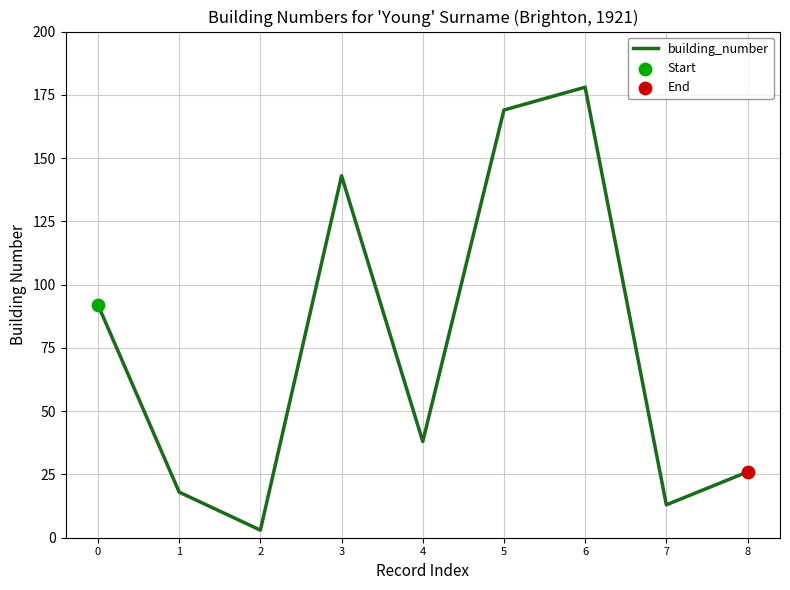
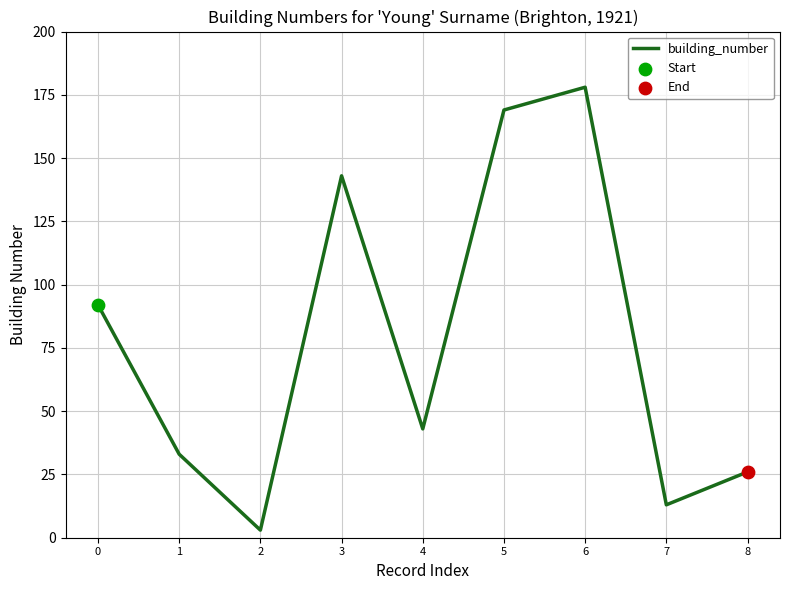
building_number, 1: 18 -> 33
building_number, 4: 38 -> 43
